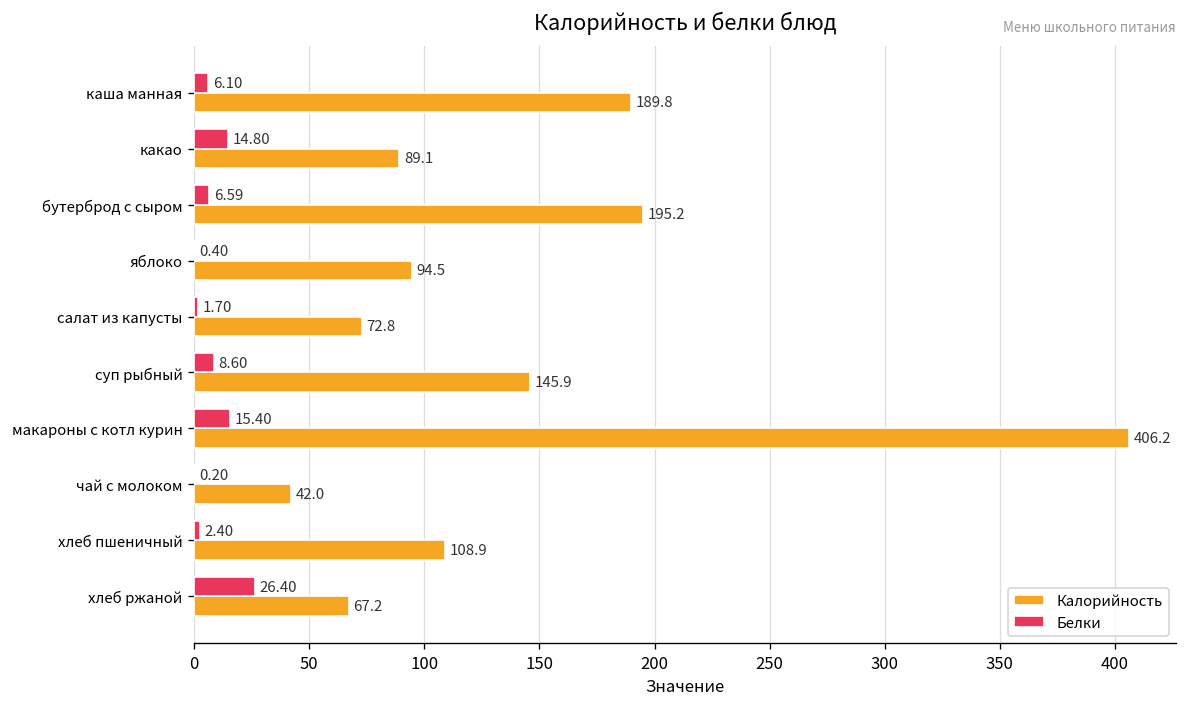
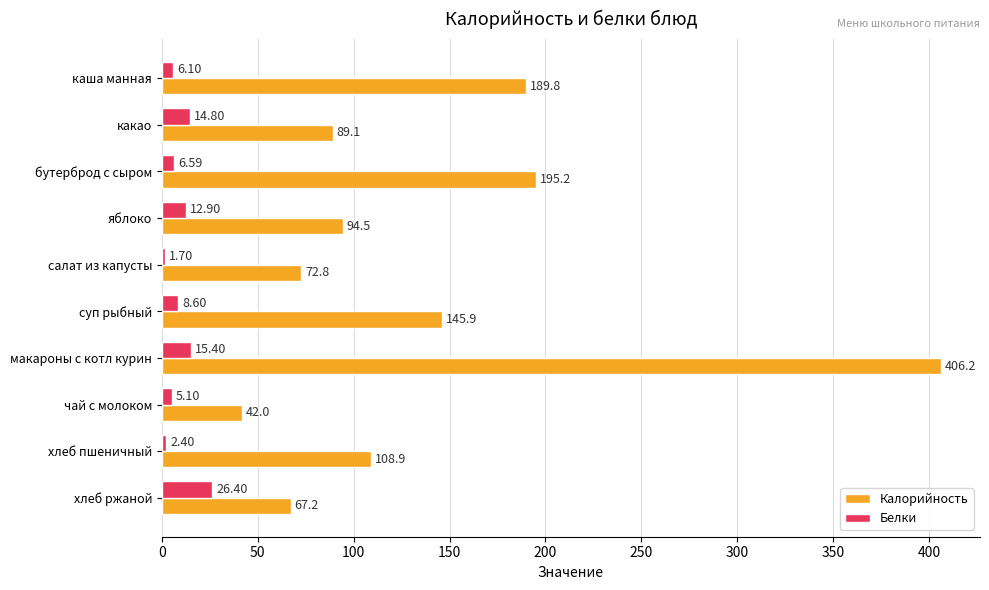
Белки, яблоко: 0.40 -> 12.90
Белки, чай с молоком: 0.20 -> 5.10
